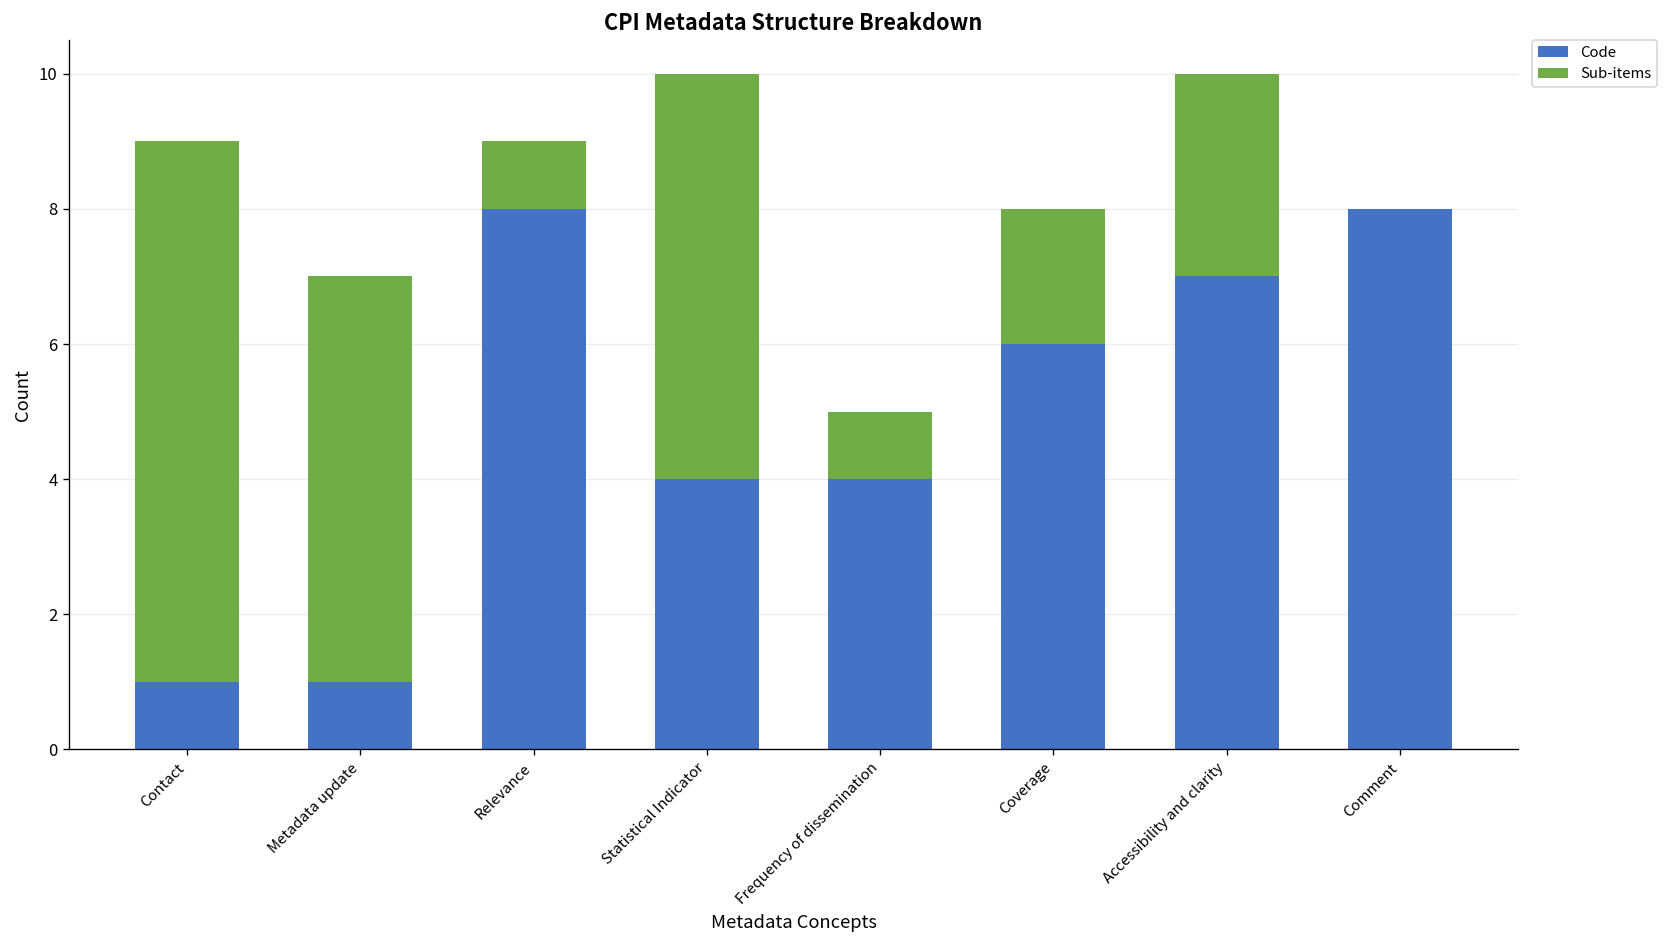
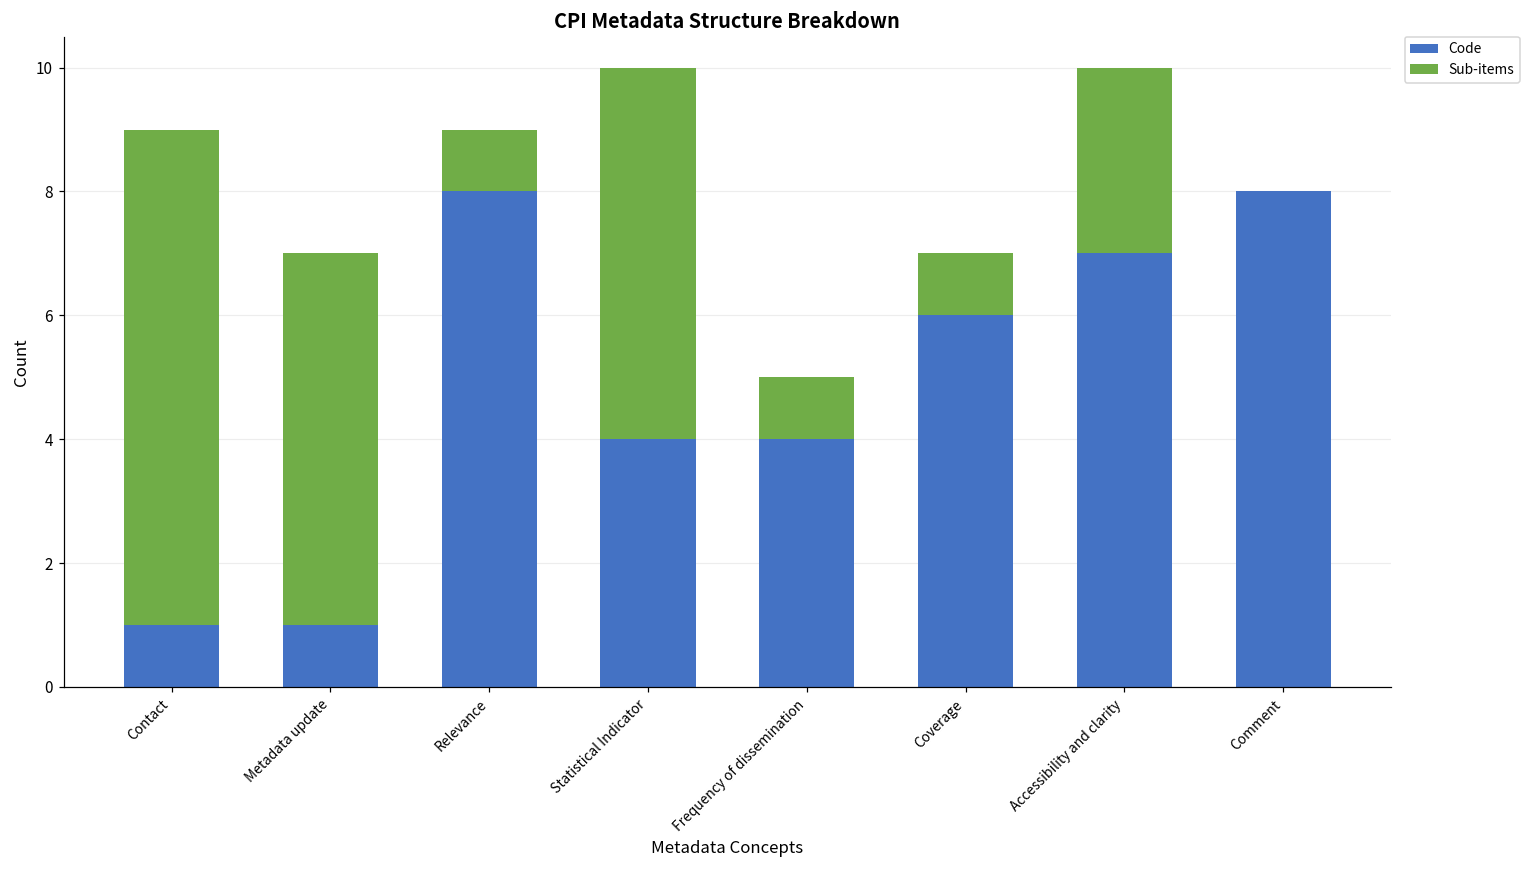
Sub-items, Coverage: 2 -> 1
